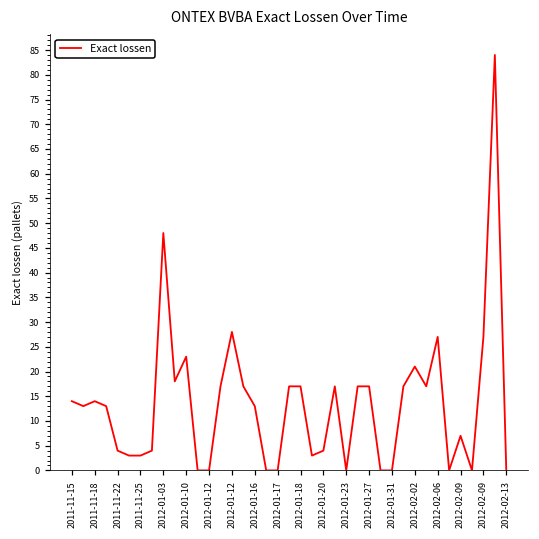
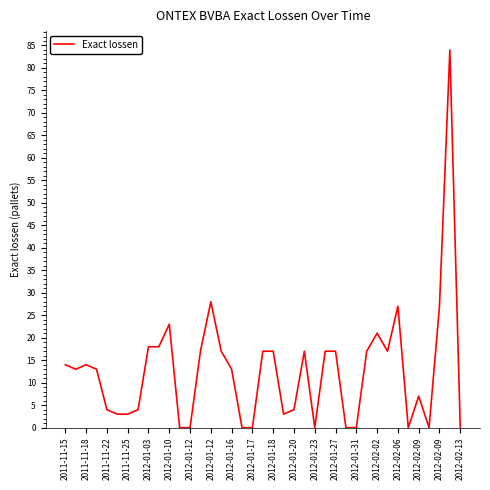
2012-01-03: 48 -> 18
